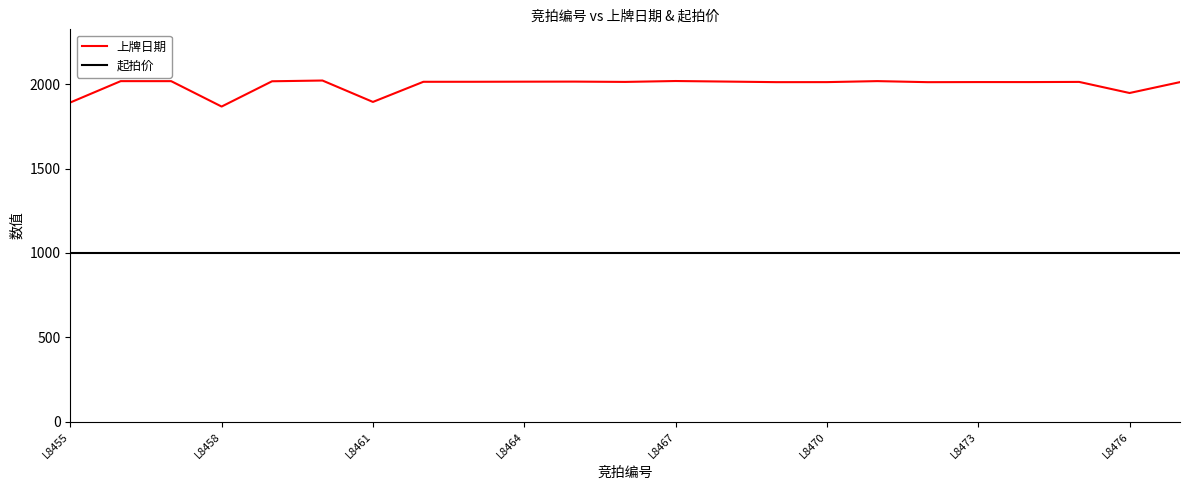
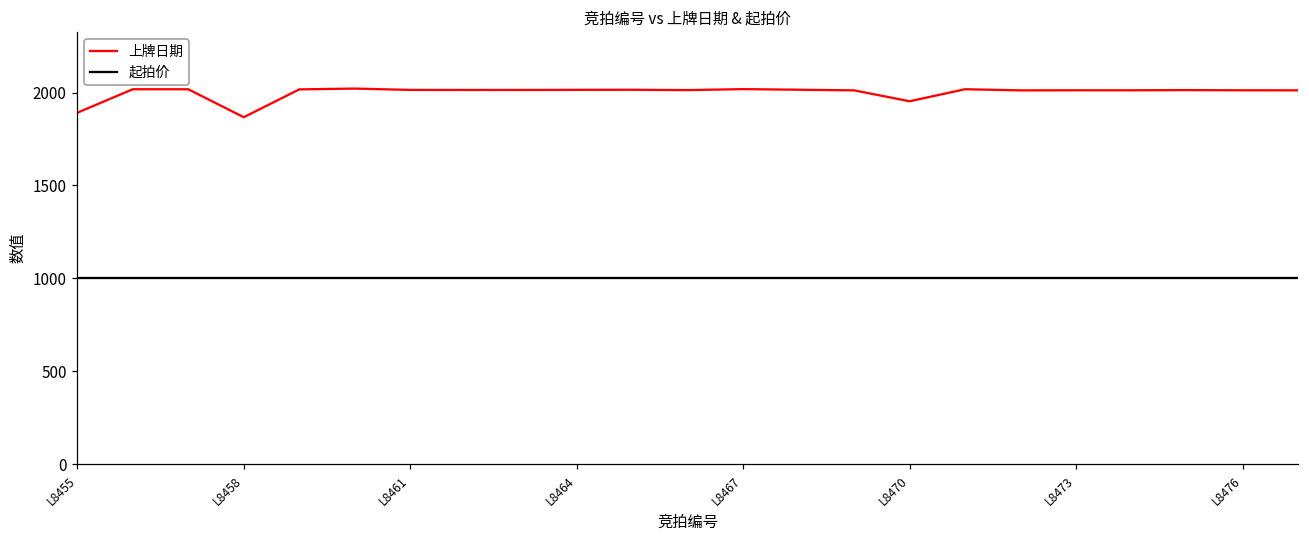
上牌日期, L8461: 1890 -> 2010
上牌日期, L8470: 2010 -> 1950
上牌日期, L8476: 1950 -> 2010
